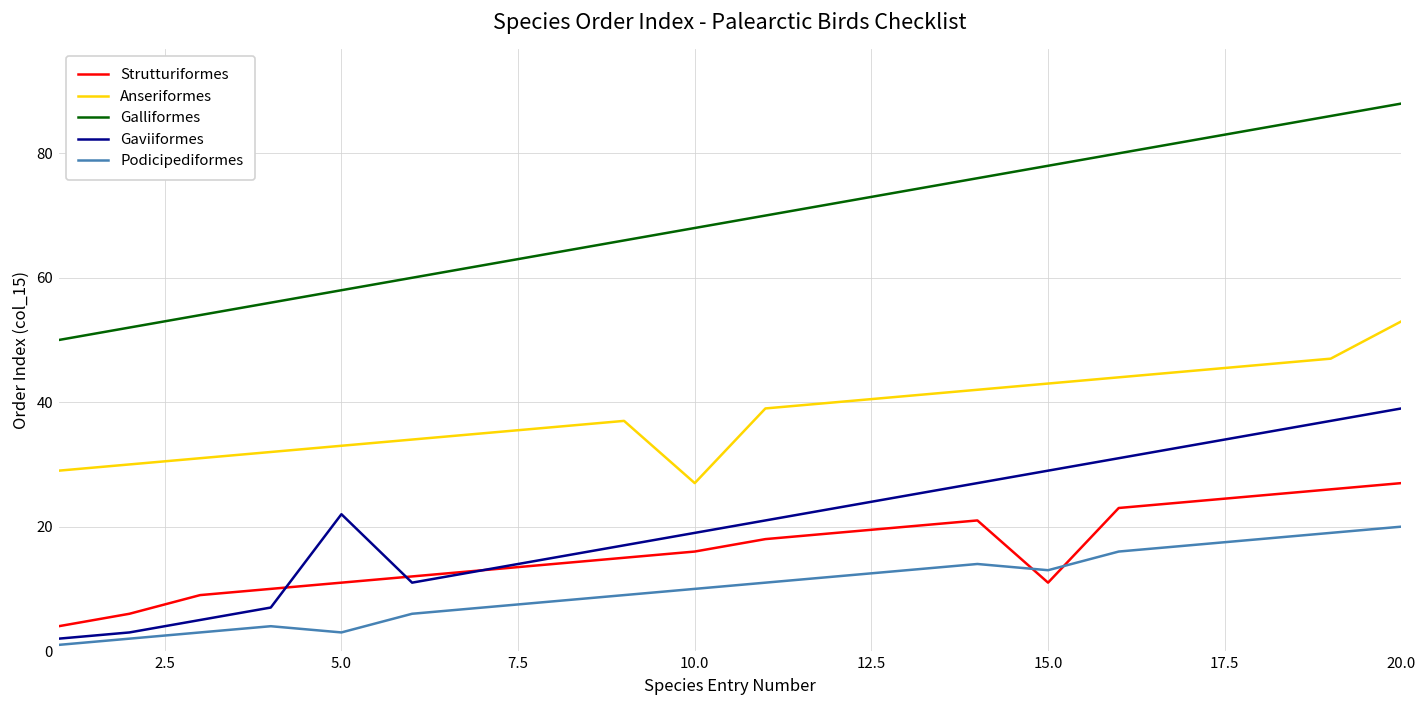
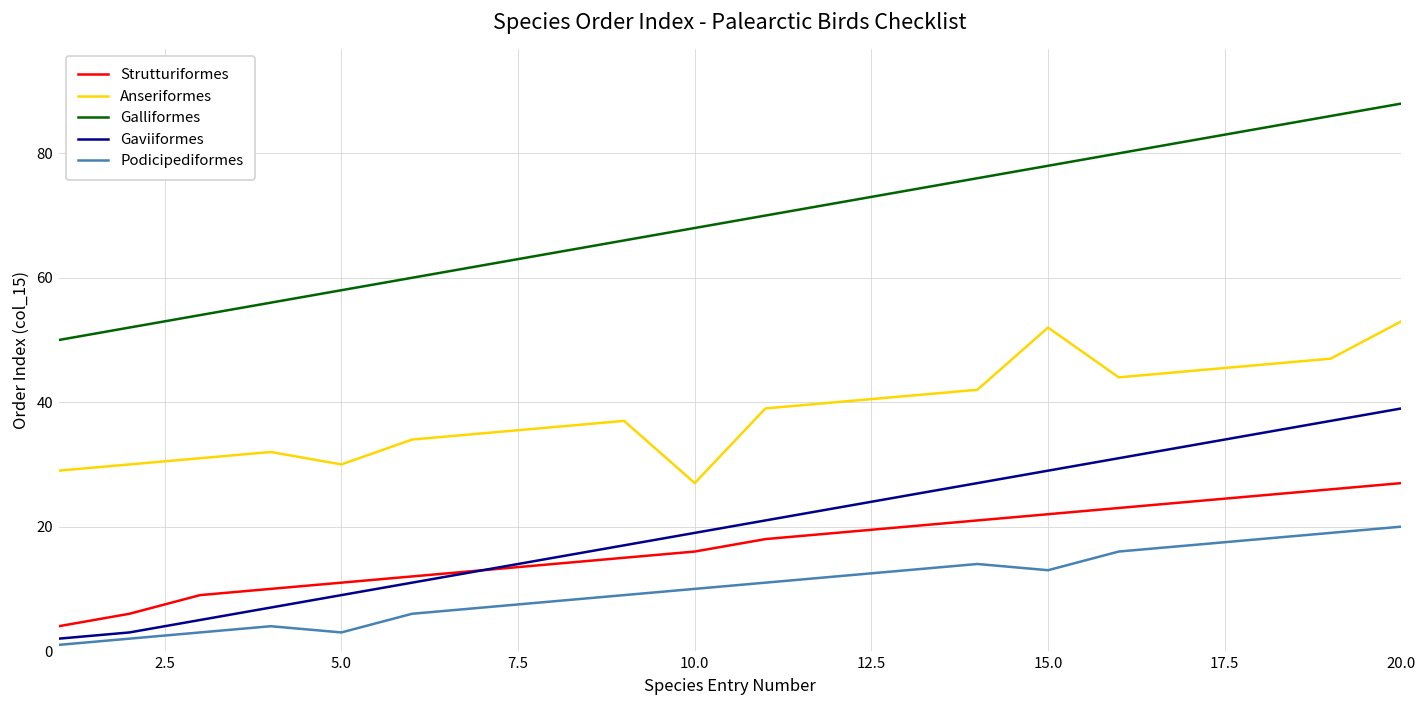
Anseriformes, 5.0: 33 -> 30
Gaviiformes, 5.0: 22 -> 9
Strutturiformes, 15.0: 11 -> 22
Anseriformes, 15.0: 43 -> 52
